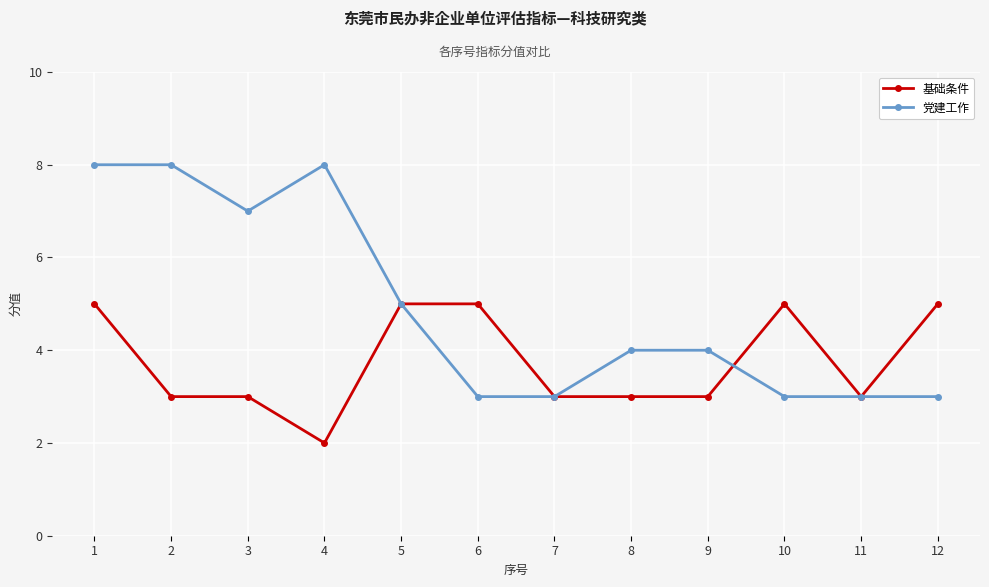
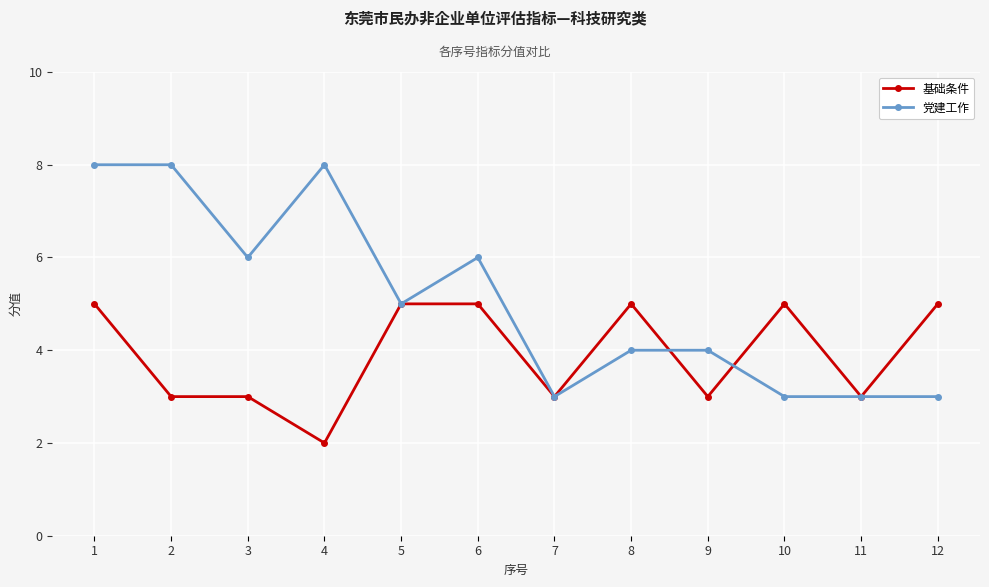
党建工作, 3: 7 -> 6
党建工作, 6: 3 -> 6
基础条件, 8: 3 -> 5
